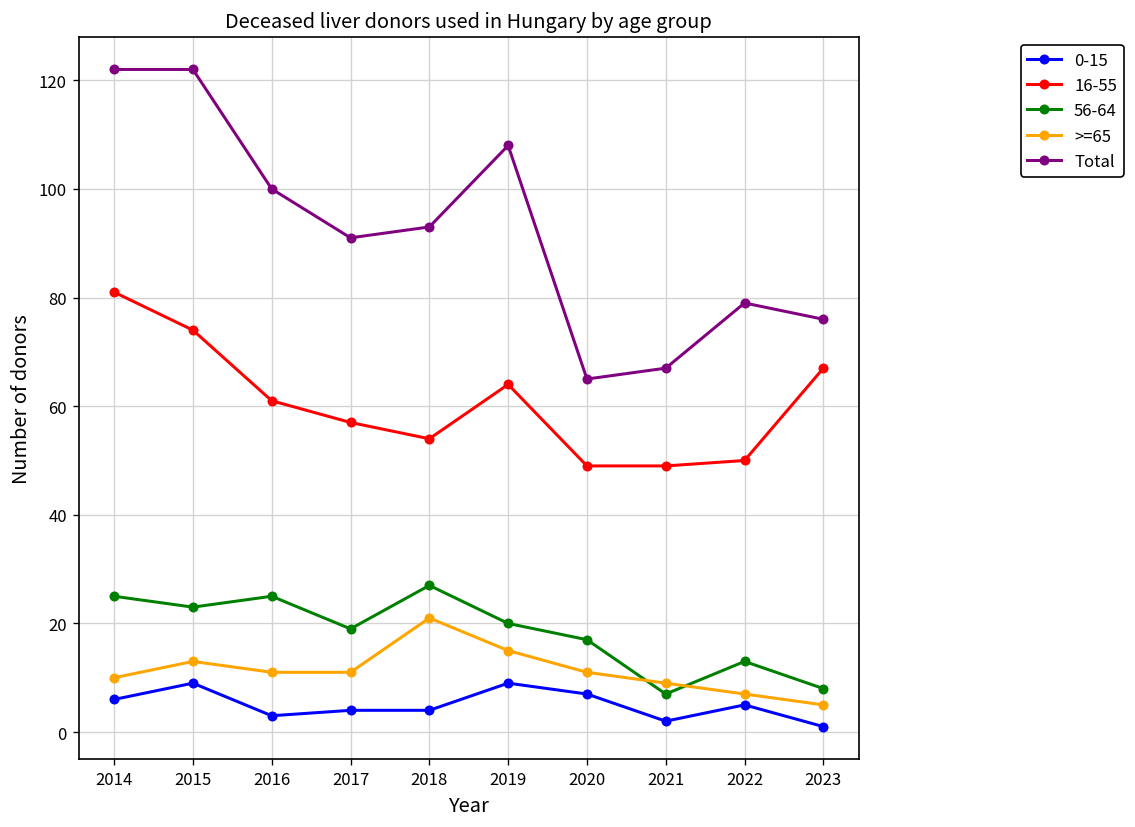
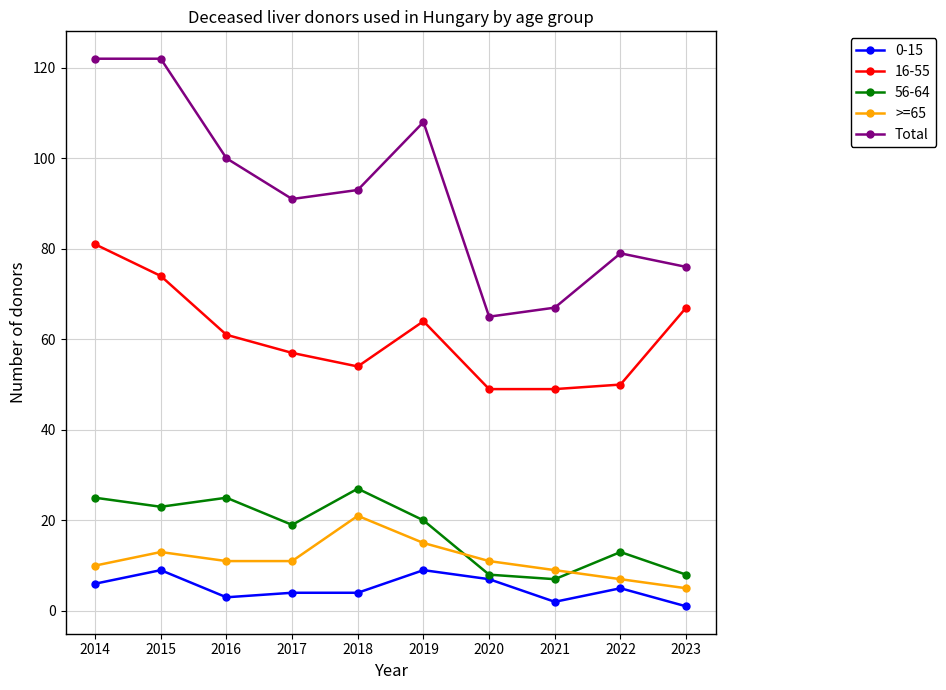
56-64, 2020: 17 -> 8
